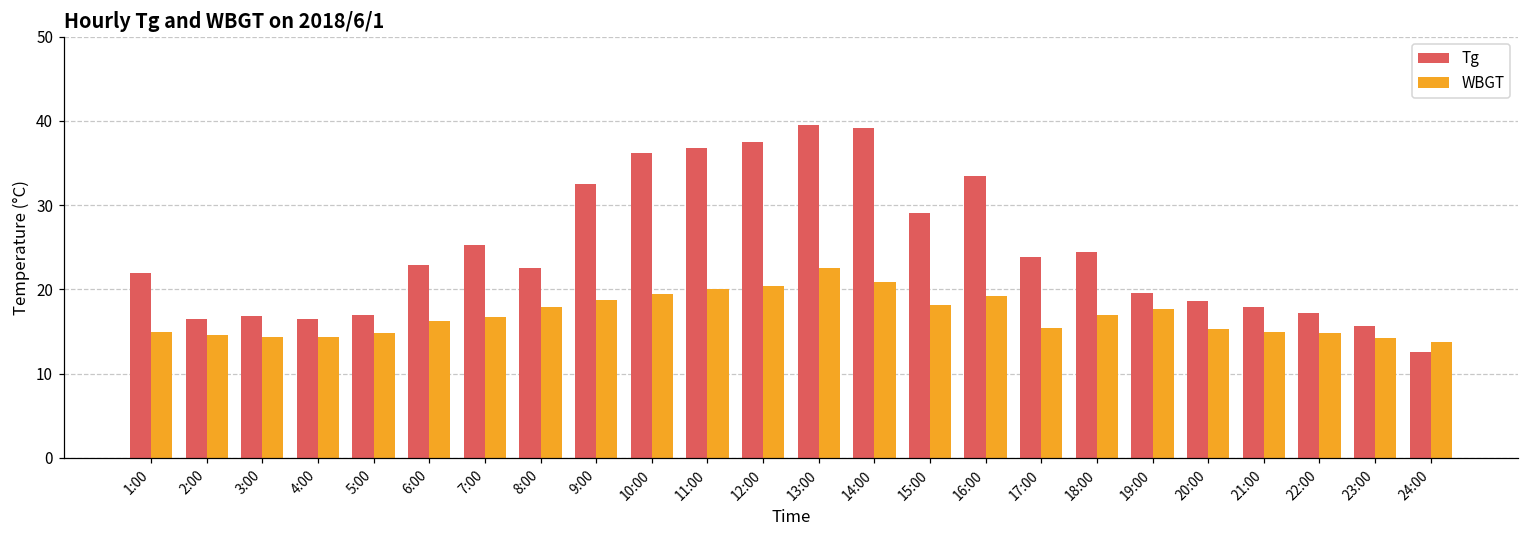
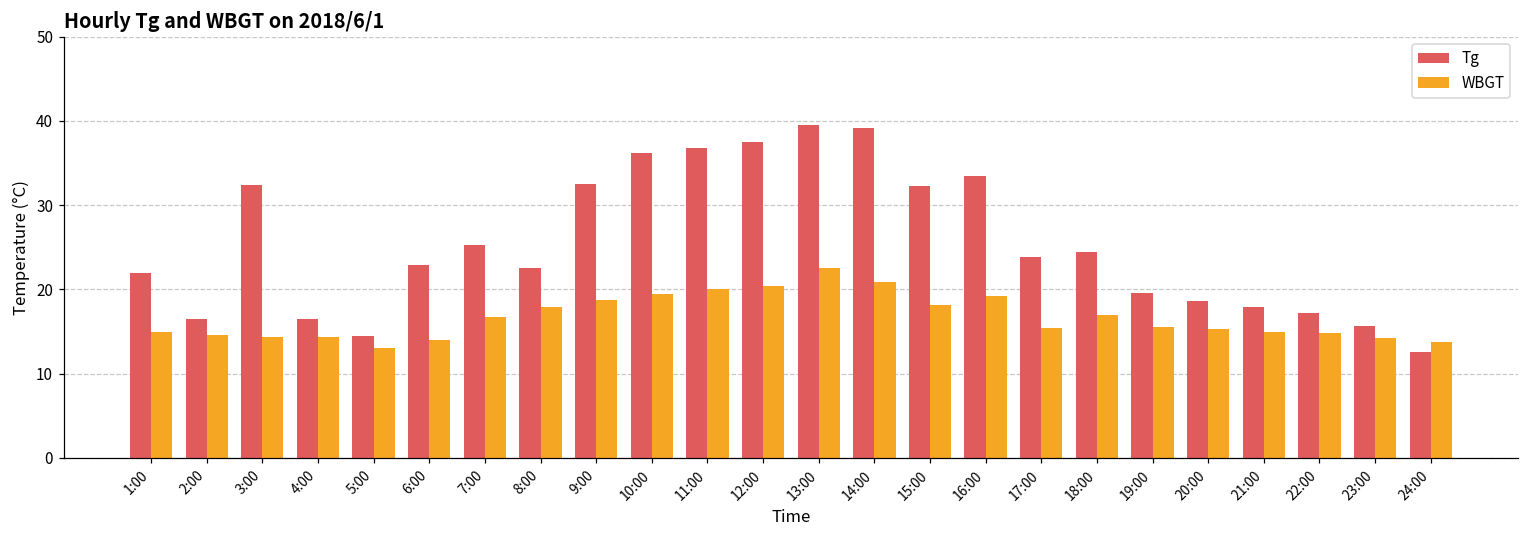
Tg, 3:00: 17 -> 32
Tg, 5:00: 17 -> 15
WBGT, 5:00: 15 -> 13
WBGT, 6:00: 16 -> 14
Tg, 15:00: 29 -> 32
WBGT, 19:00: 18 -> 16
